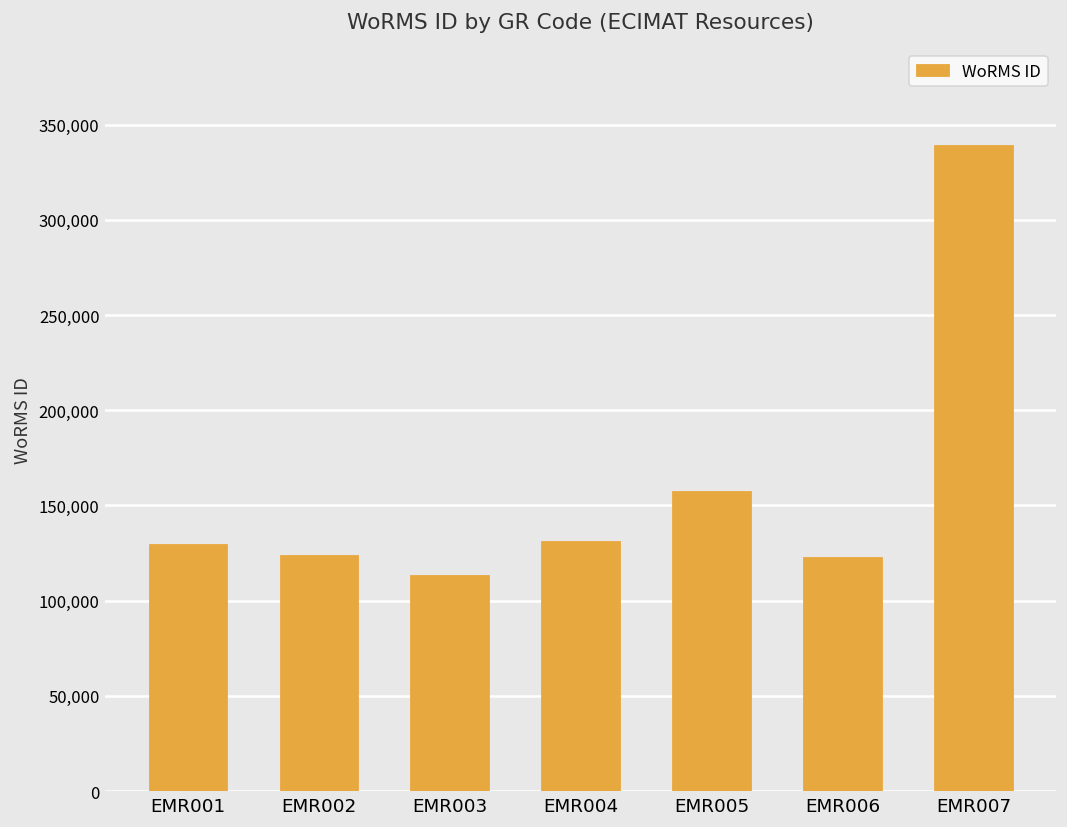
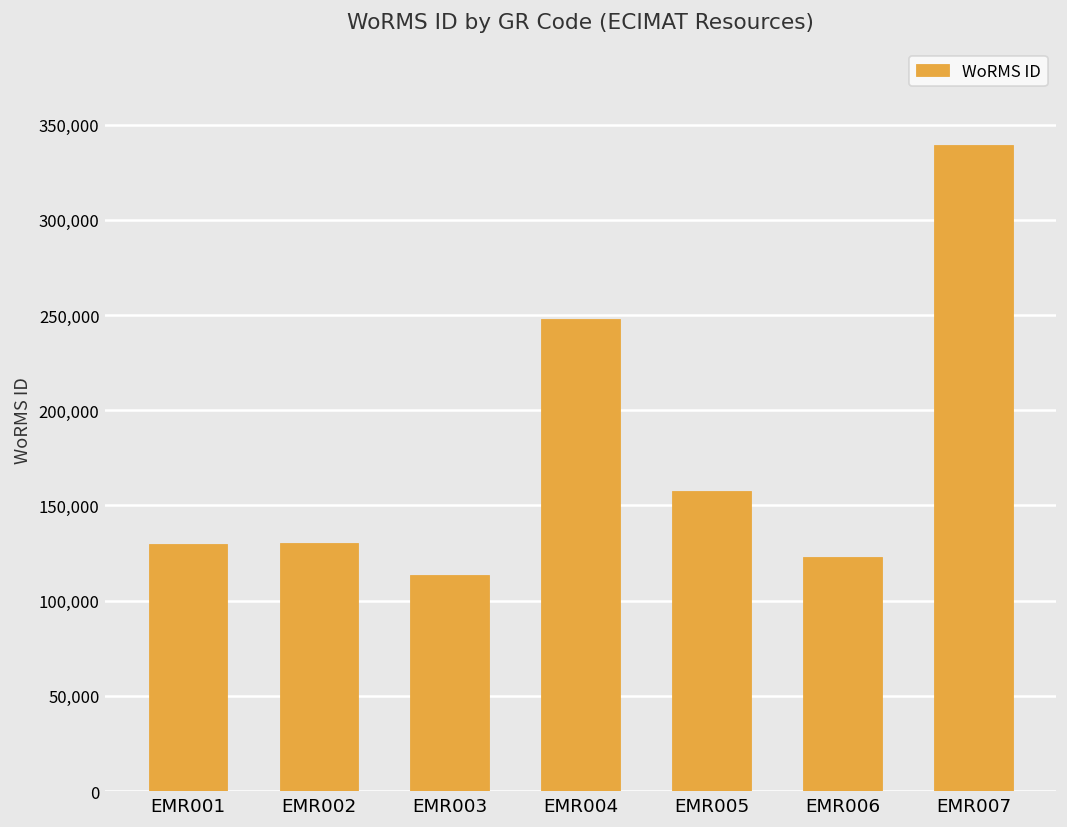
EMR002: 124,000 -> 130,000
EMR004: 131,000 -> 248,000
